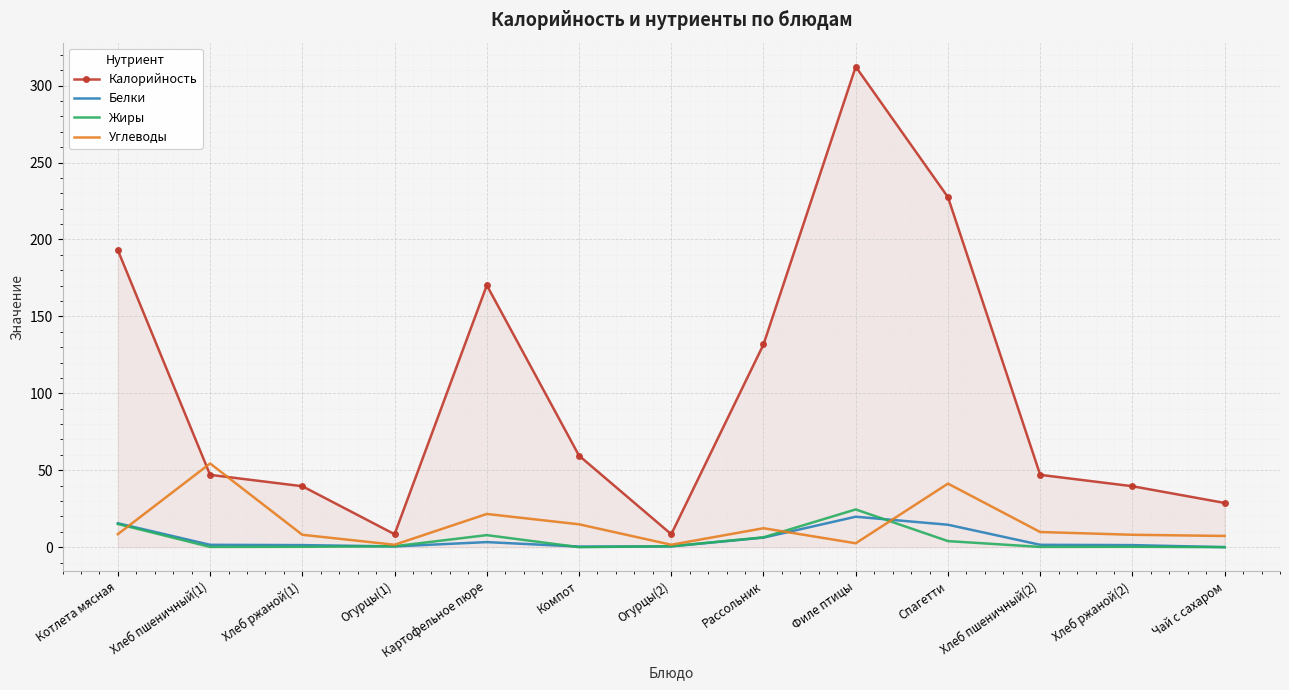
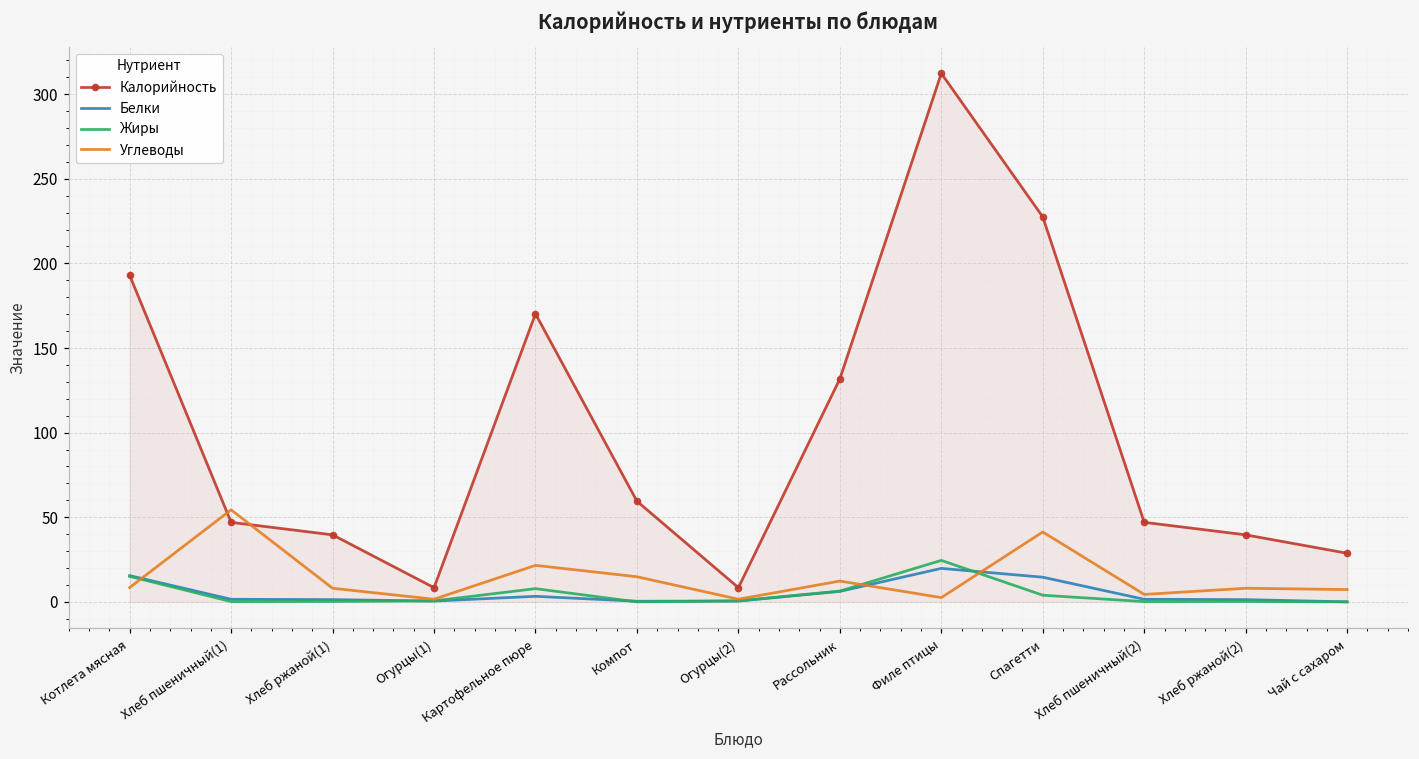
Углеводы, Хлеб пшеничный(2): 10 -> 4
